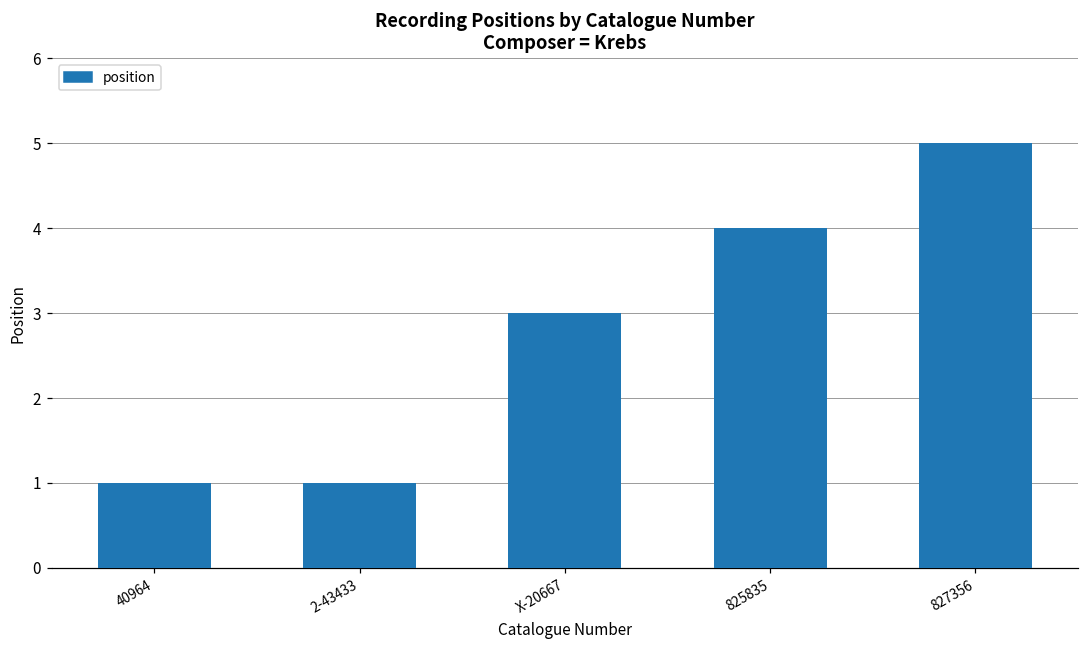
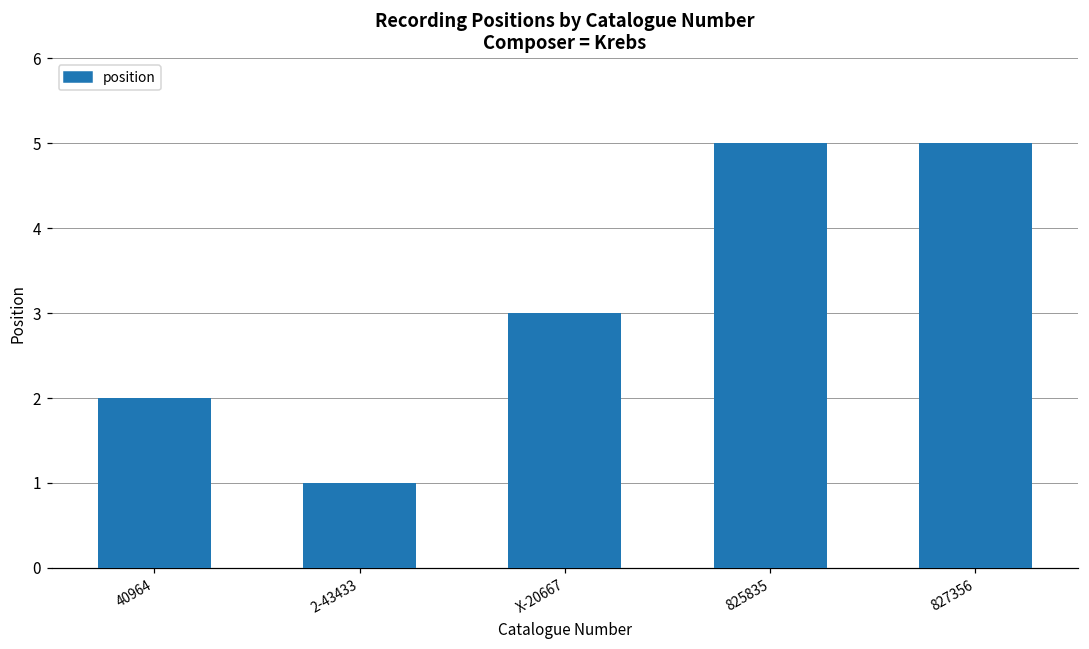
40964: 1 -> 2
825835: 4 -> 5
